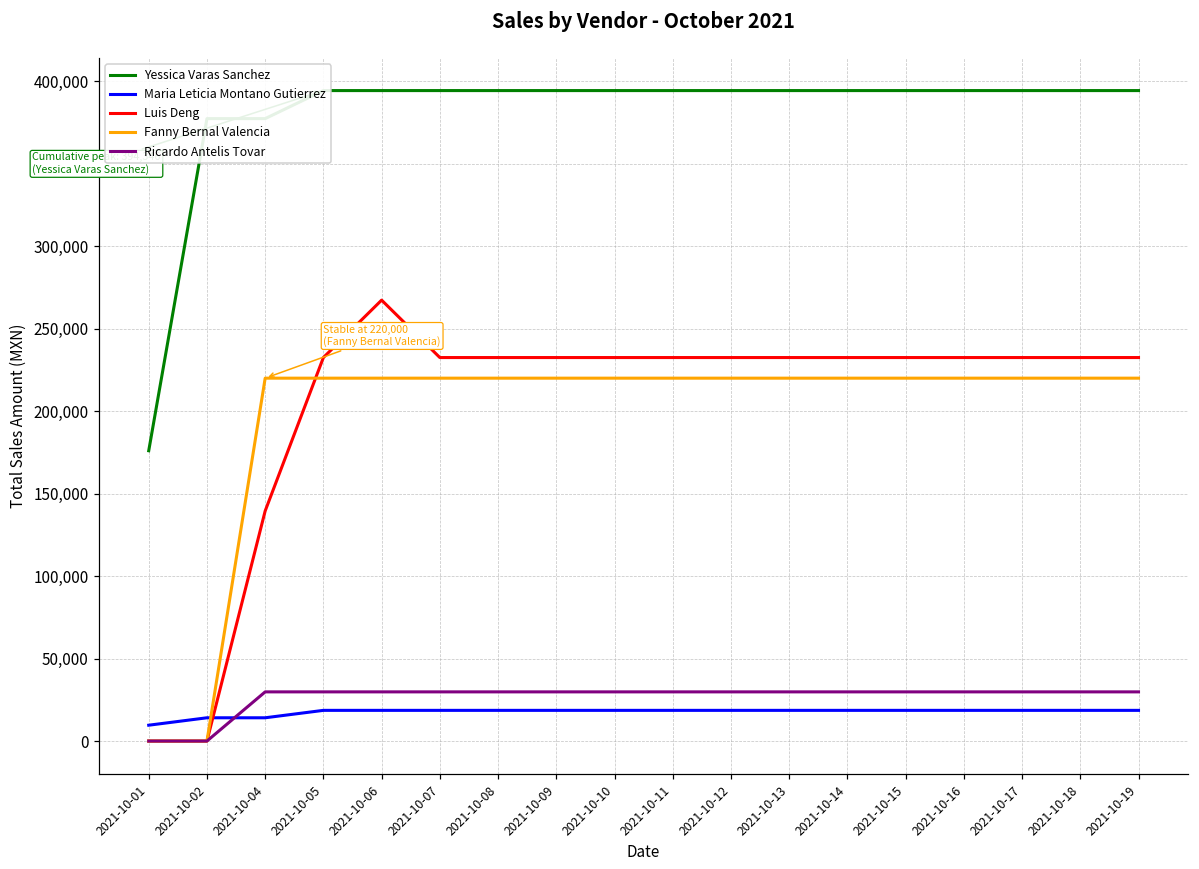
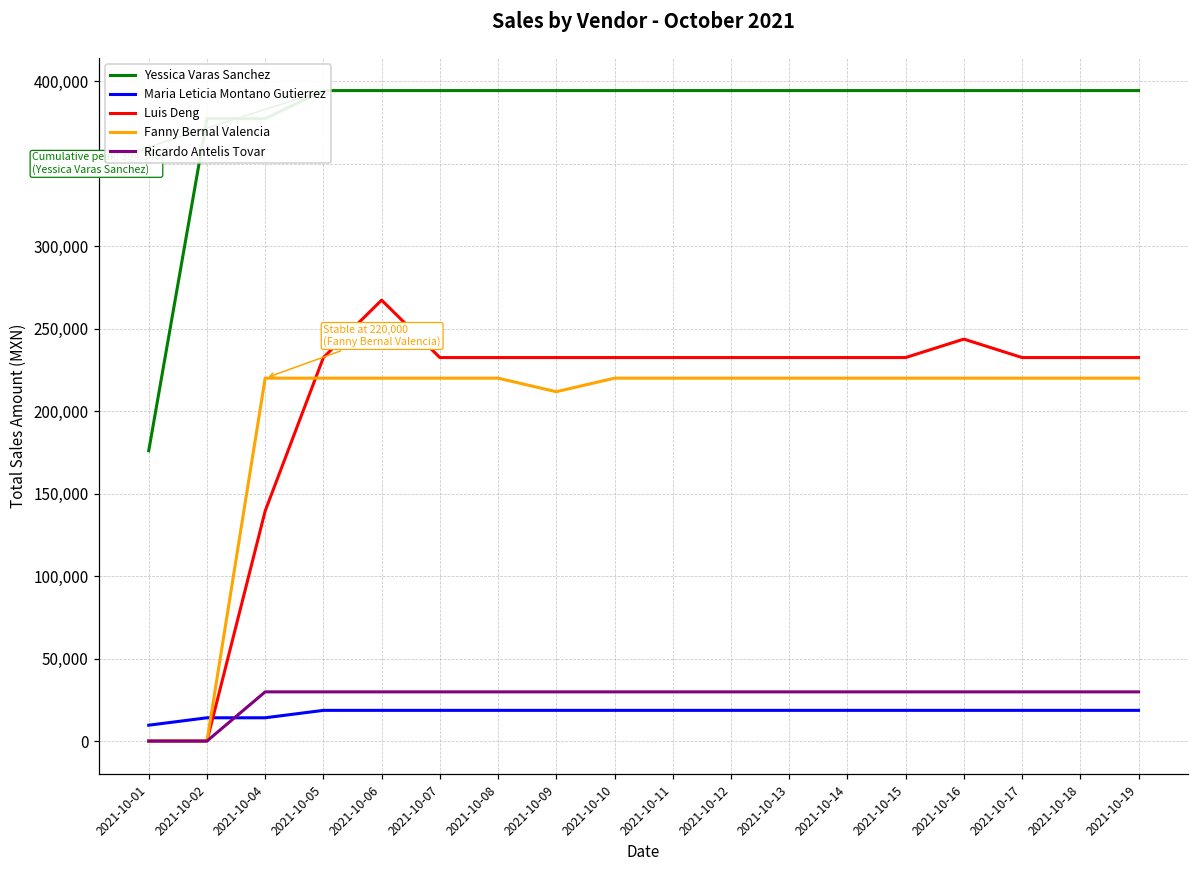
Fanny Bernal Valencia, 2021-10-09: 220,000 -> 212,000
Luis Deng, 2021-10-16: 233,000 -> 244,000
